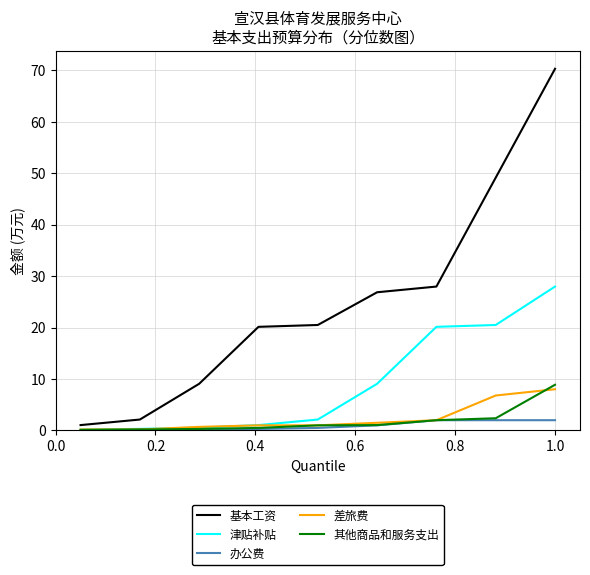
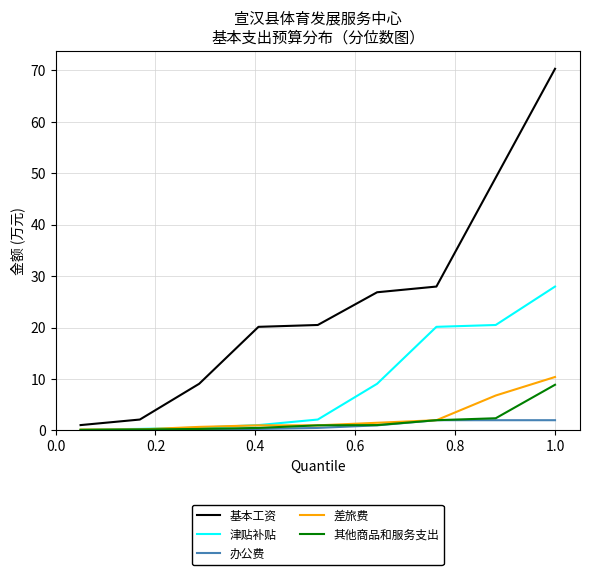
差旅费, 1.0: 8 -> 10
